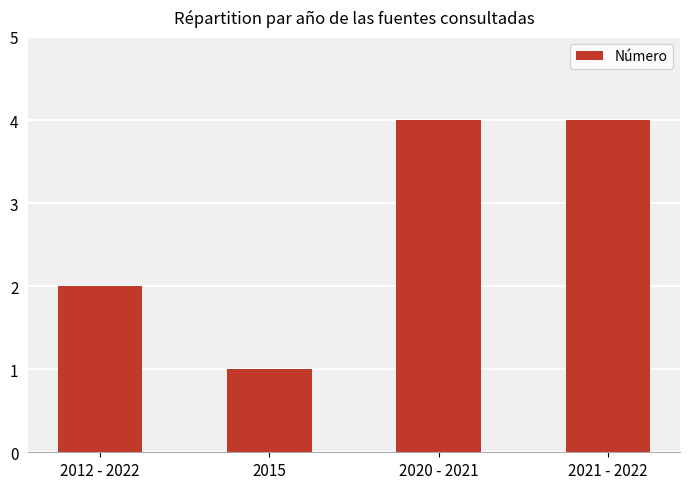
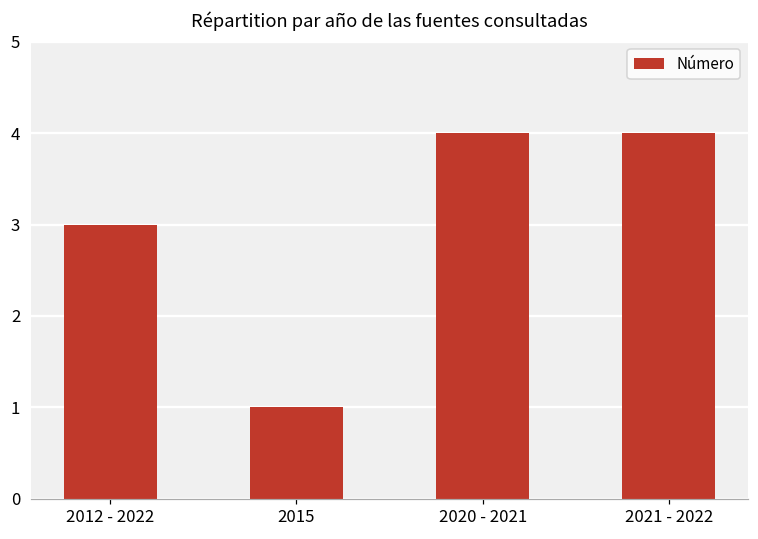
2012 - 2022: 2 -> 3
